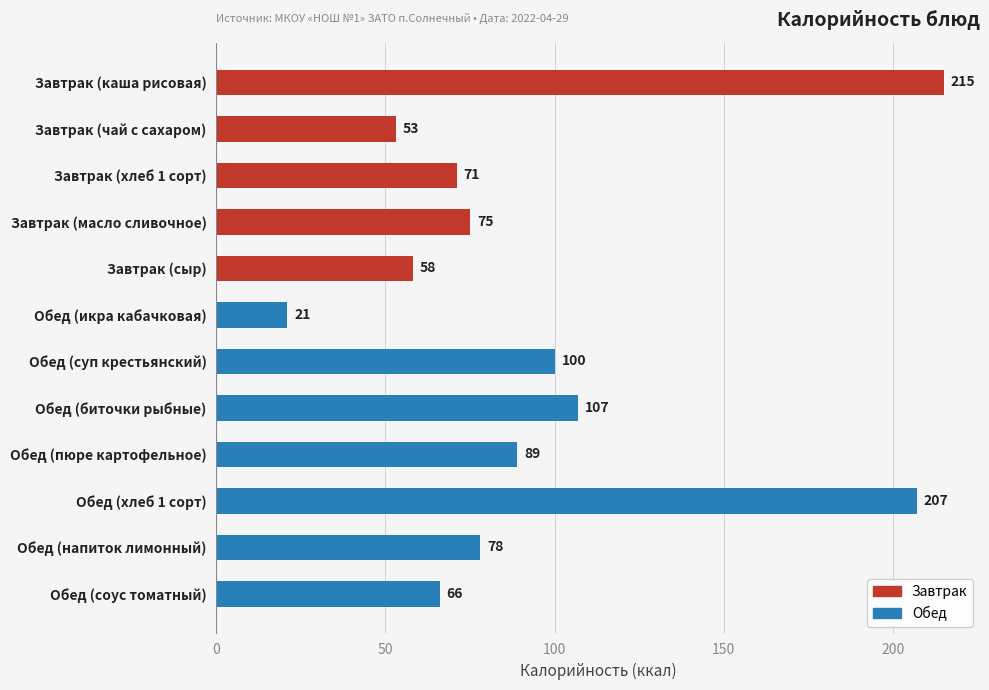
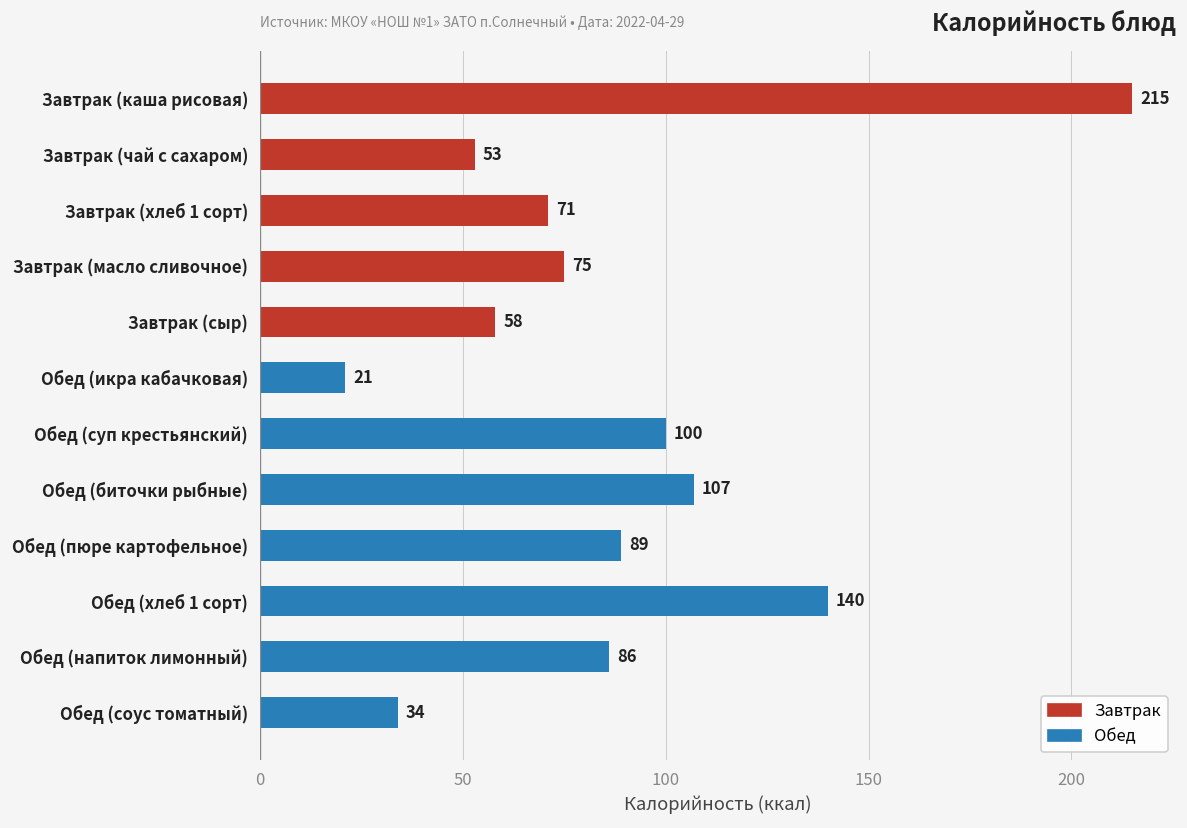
Обед (хлеб 1 сорт): 207 -> 140
Обед (напиток лимонный): 78 -> 86
Обед (соус томатный): 66 -> 34
